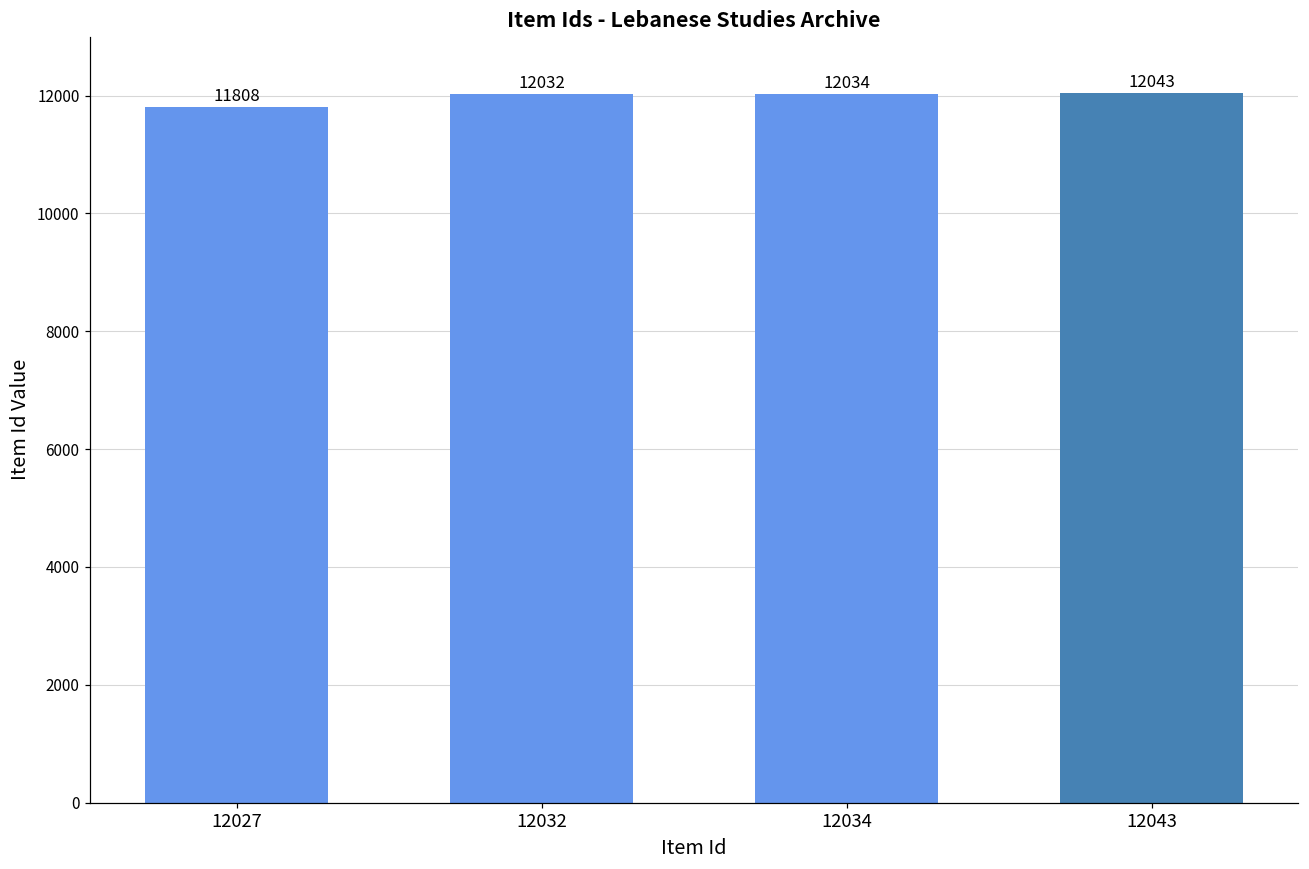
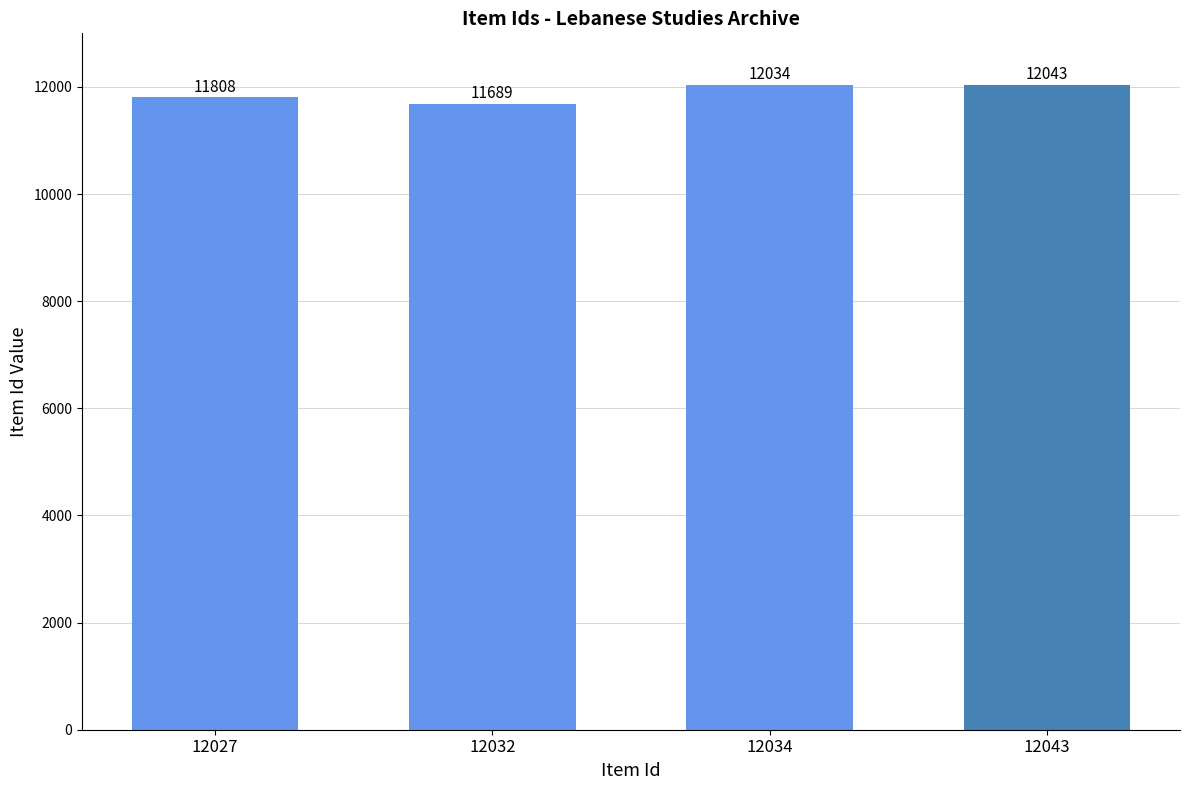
12032: 12032 -> 11689
